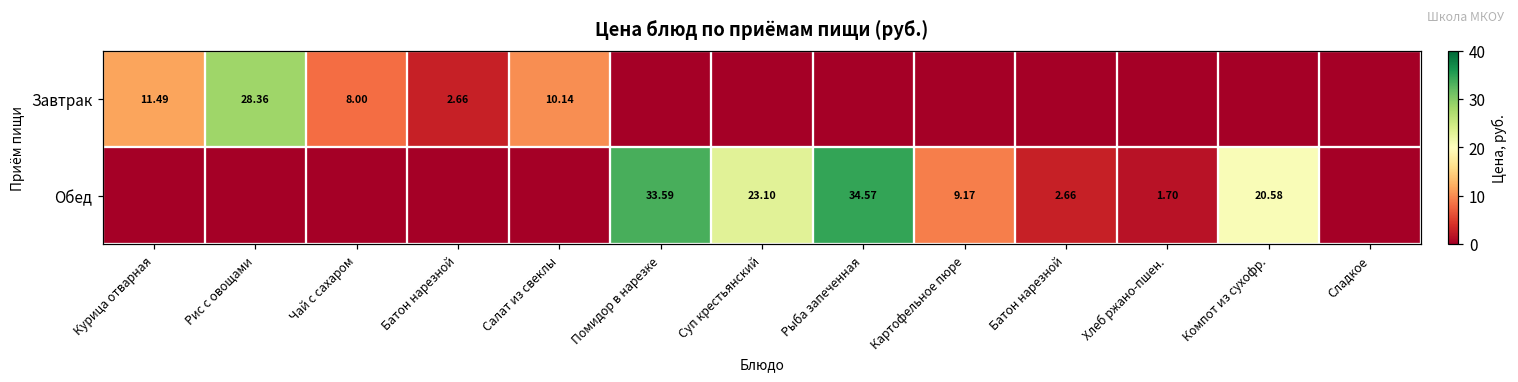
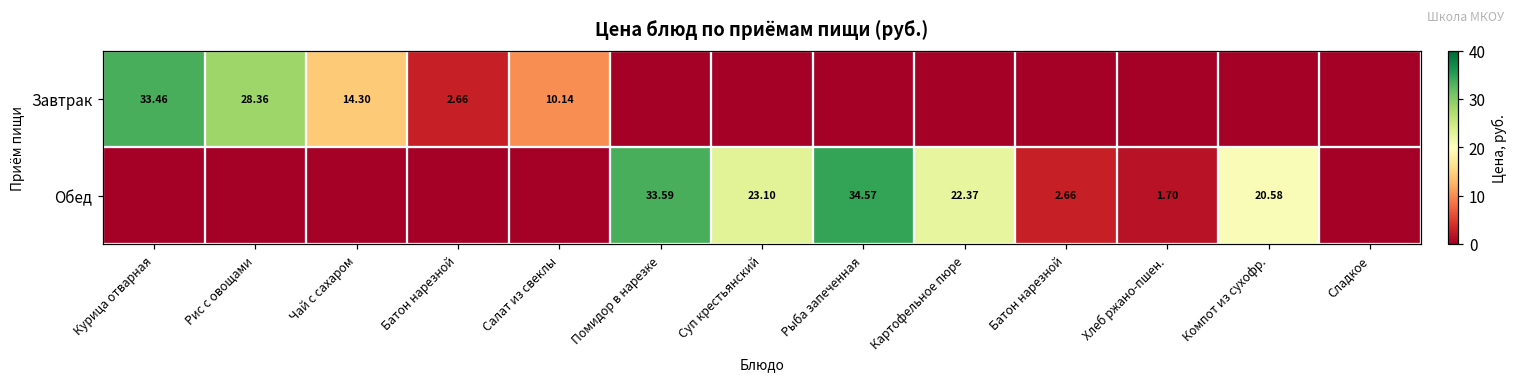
Завтрак, Курица отварная: 11.49 -> 33.46
Завтрак, Чай с сахаром: 8.00 -> 14.30
Обед, Картофельное пюре: 9.17 -> 22.37
